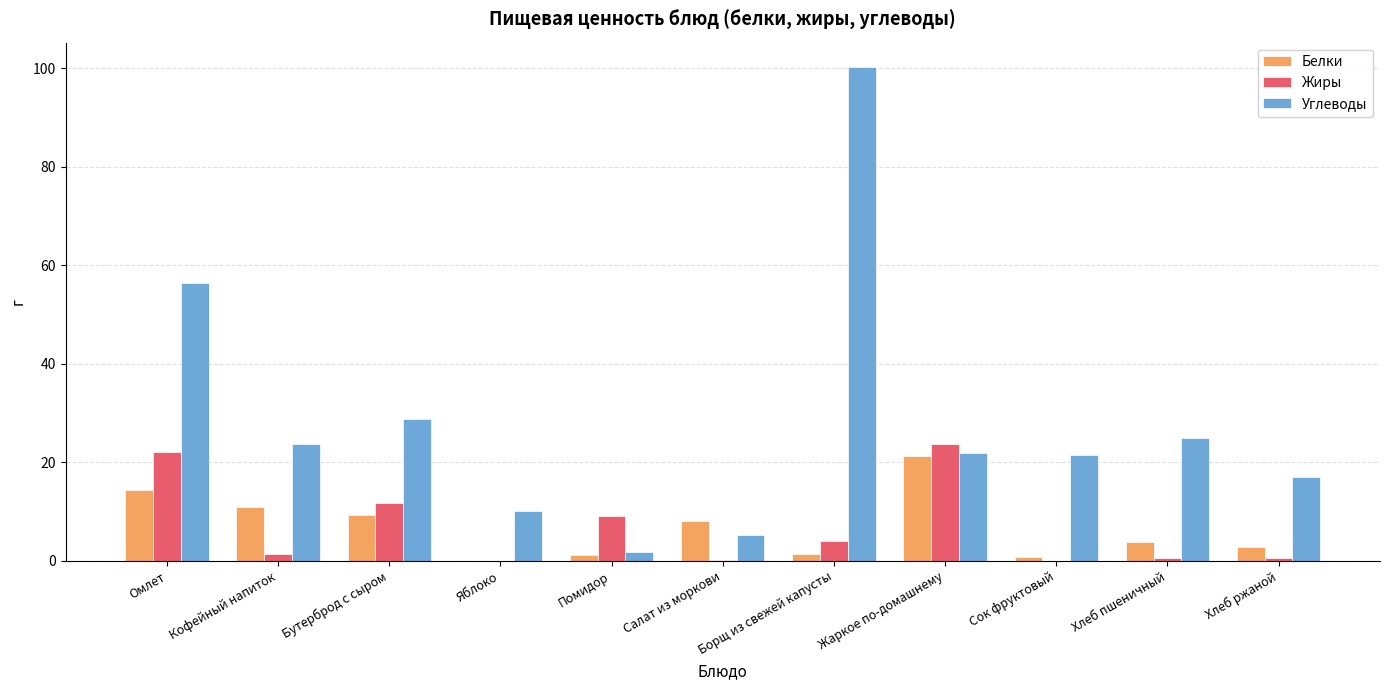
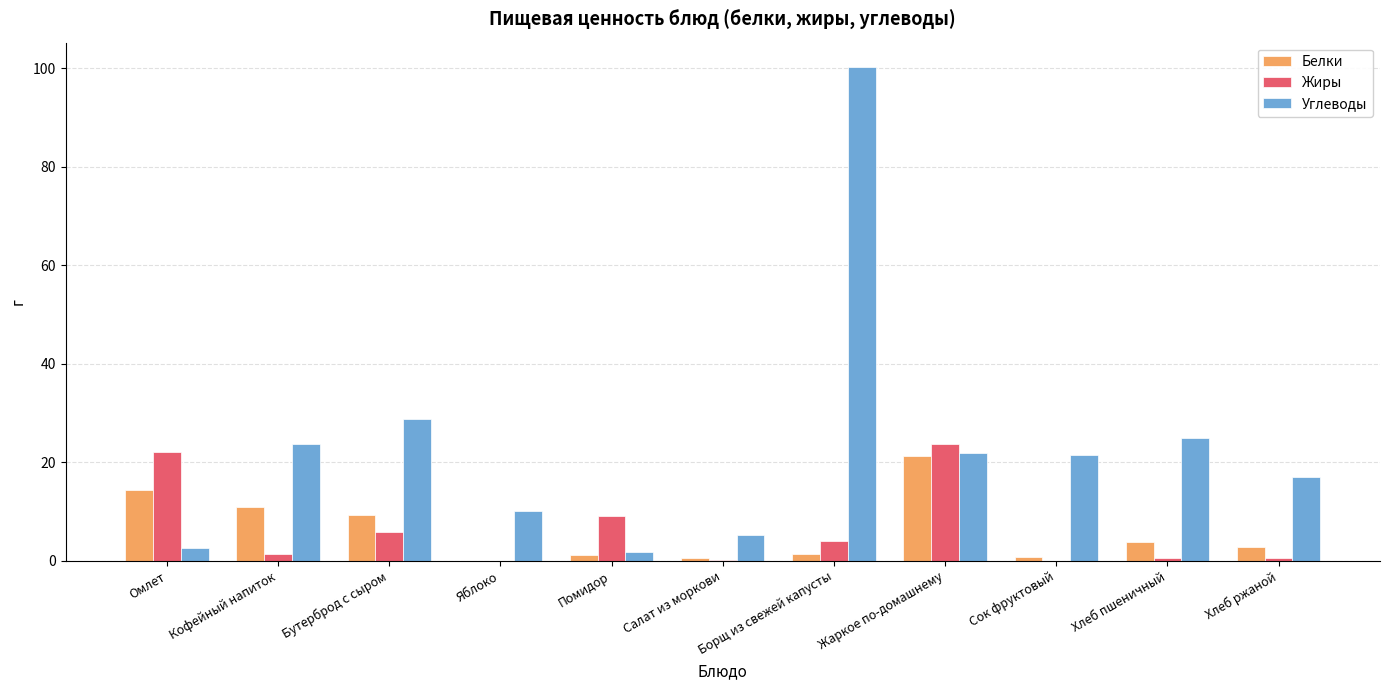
Углеводы, Омлет: 56 -> 3
Жиры, Бутерброд с сыром: 12 -> 6
Белки, Салат из моркови: 8 -> 1
